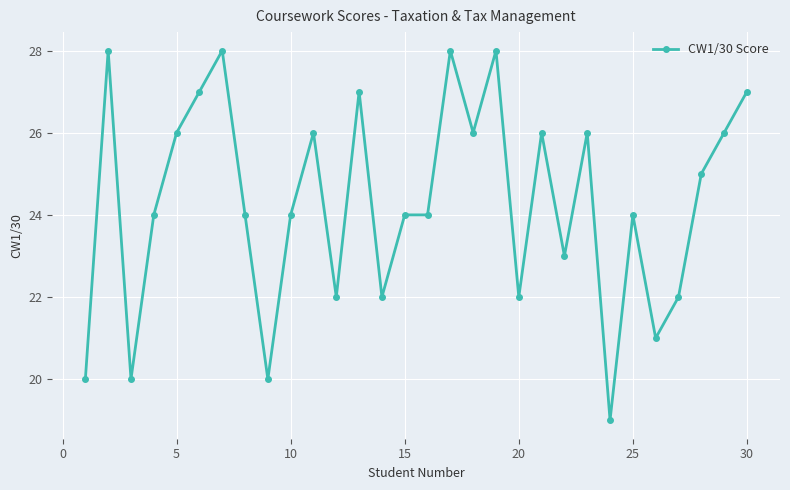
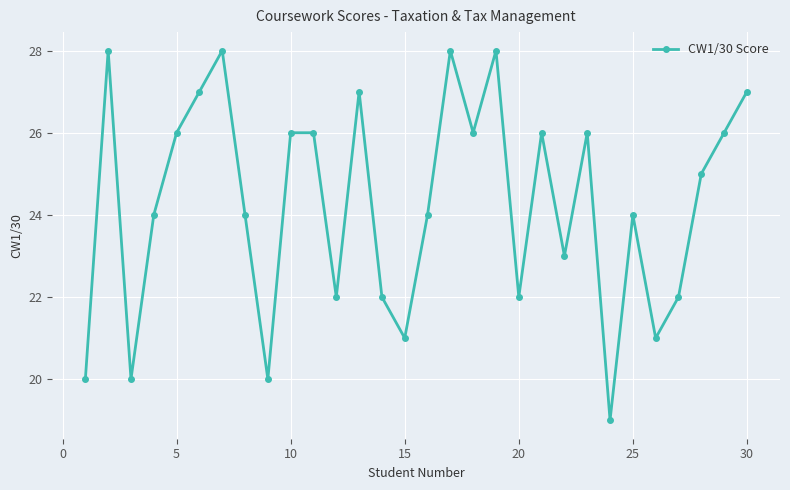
10: 24 -> 26
15: 24 -> 21
